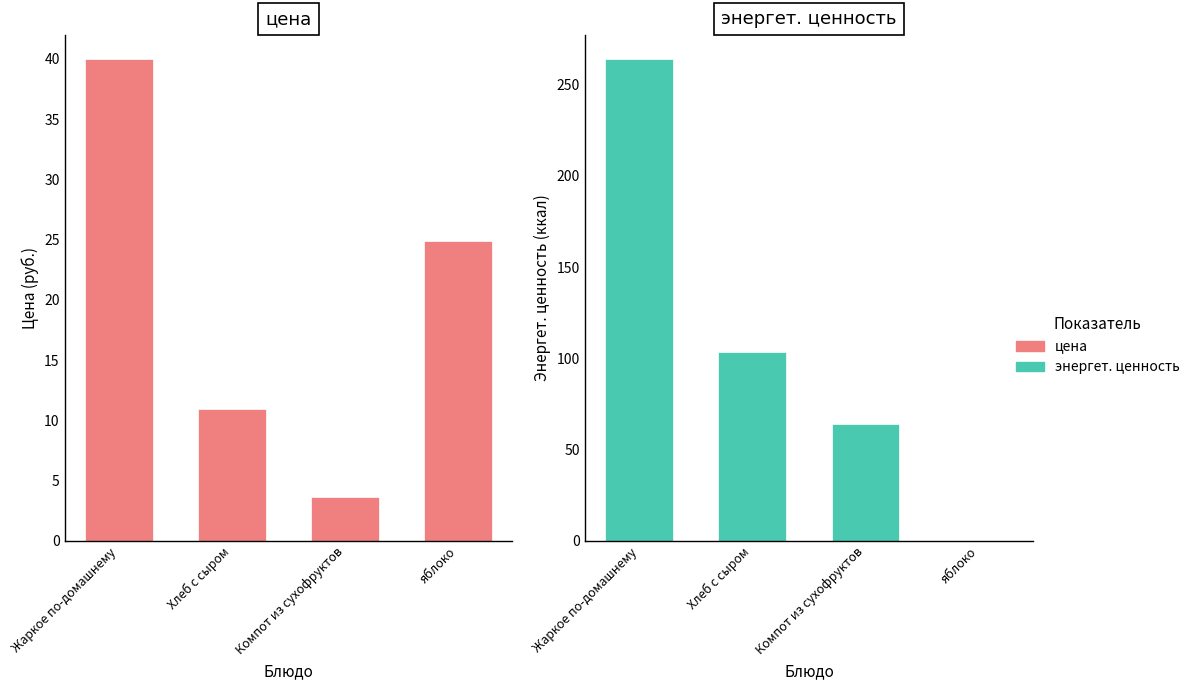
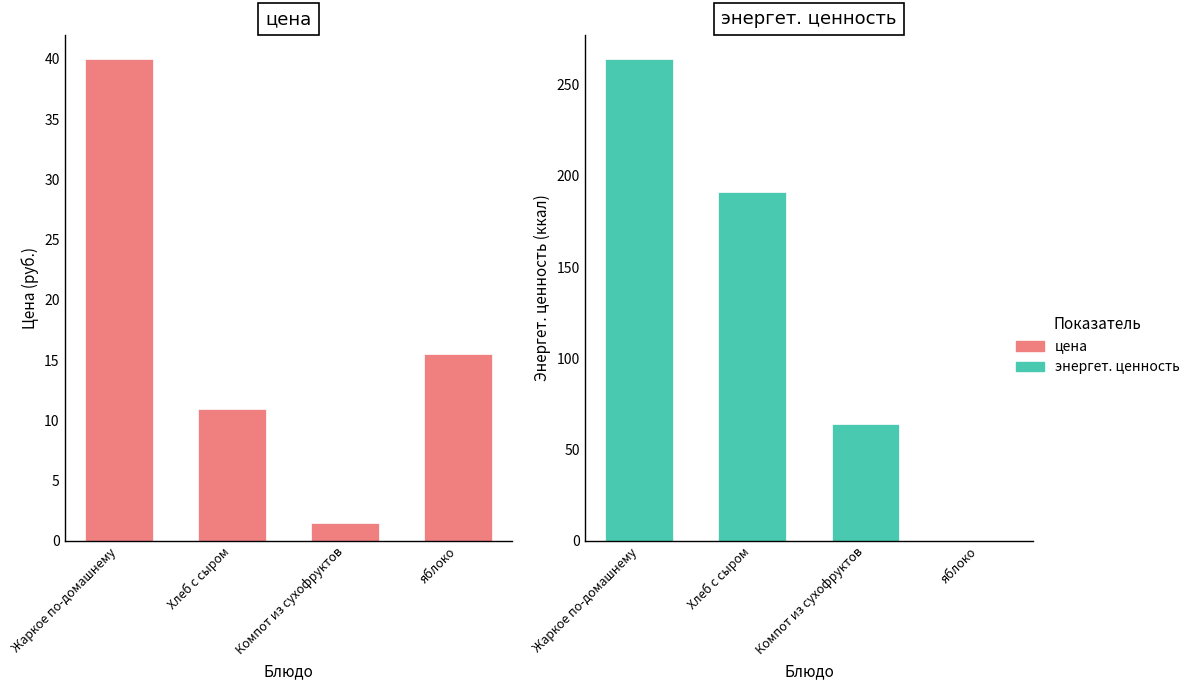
цена, Компот из сухофруктов: 3.7 -> 1.5
цена, яблоко: 24.9 -> 15.5
энергет. ценность, Хлеб с сыром: 104 -> 191
